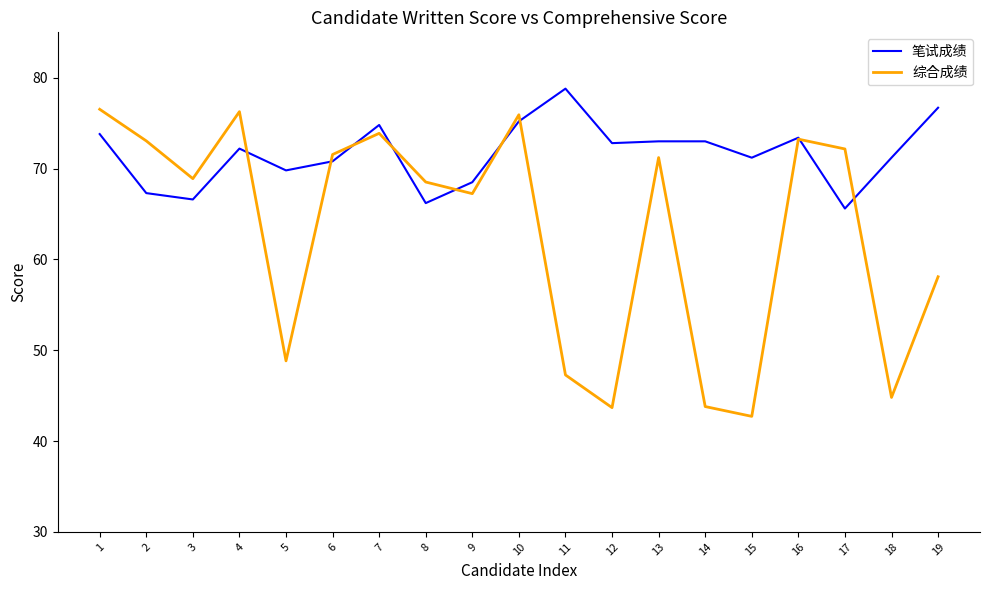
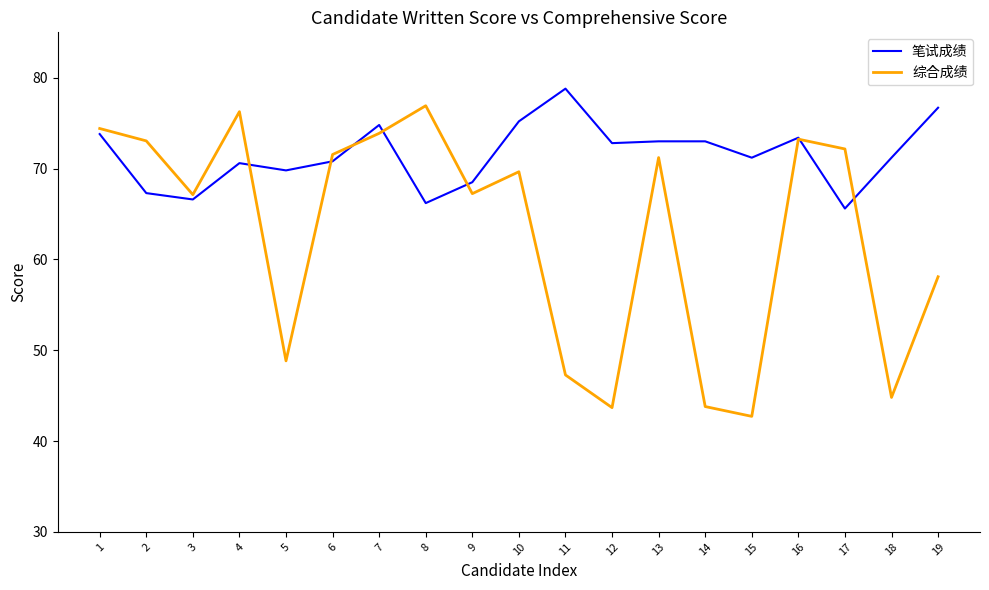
综合成绩, 1: 77 -> 74
综合成绩, 3: 69 -> 67
笔试成绩, 4: 72 -> 71
综合成绩, 8: 69 -> 77
综合成绩, 10: 76 -> 70
